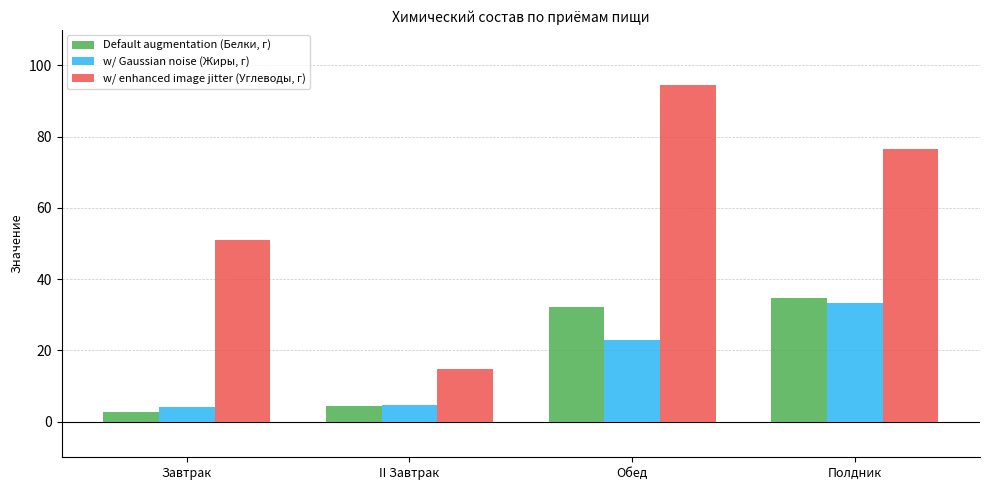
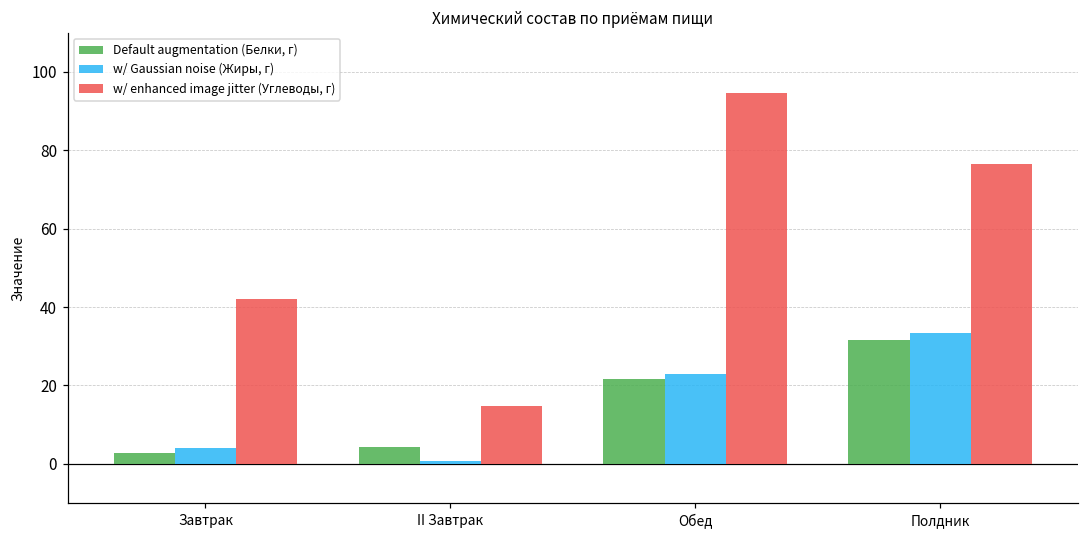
w/ enhanced image jitter (Углеводы, г), Завтрак: 51 -> 42
w/ Gaussian noise (Жиры, г), II Завтрак: 5 -> 1
Default augmentation (Белки, г), Обед: 32 -> 22
Default augmentation (Белки, г), Полдник: 35 -> 32
